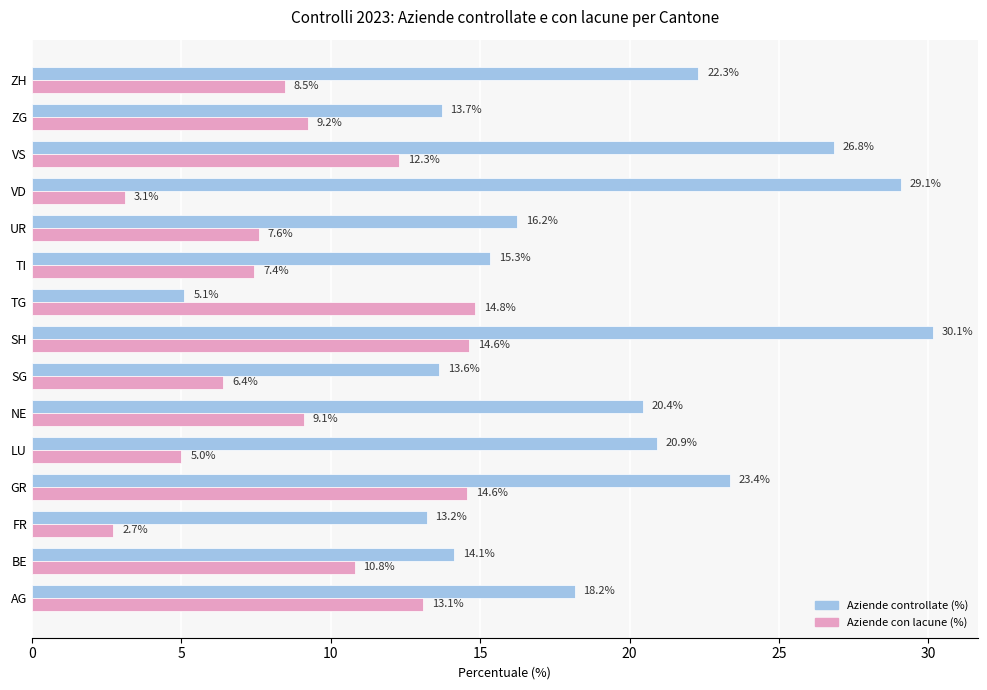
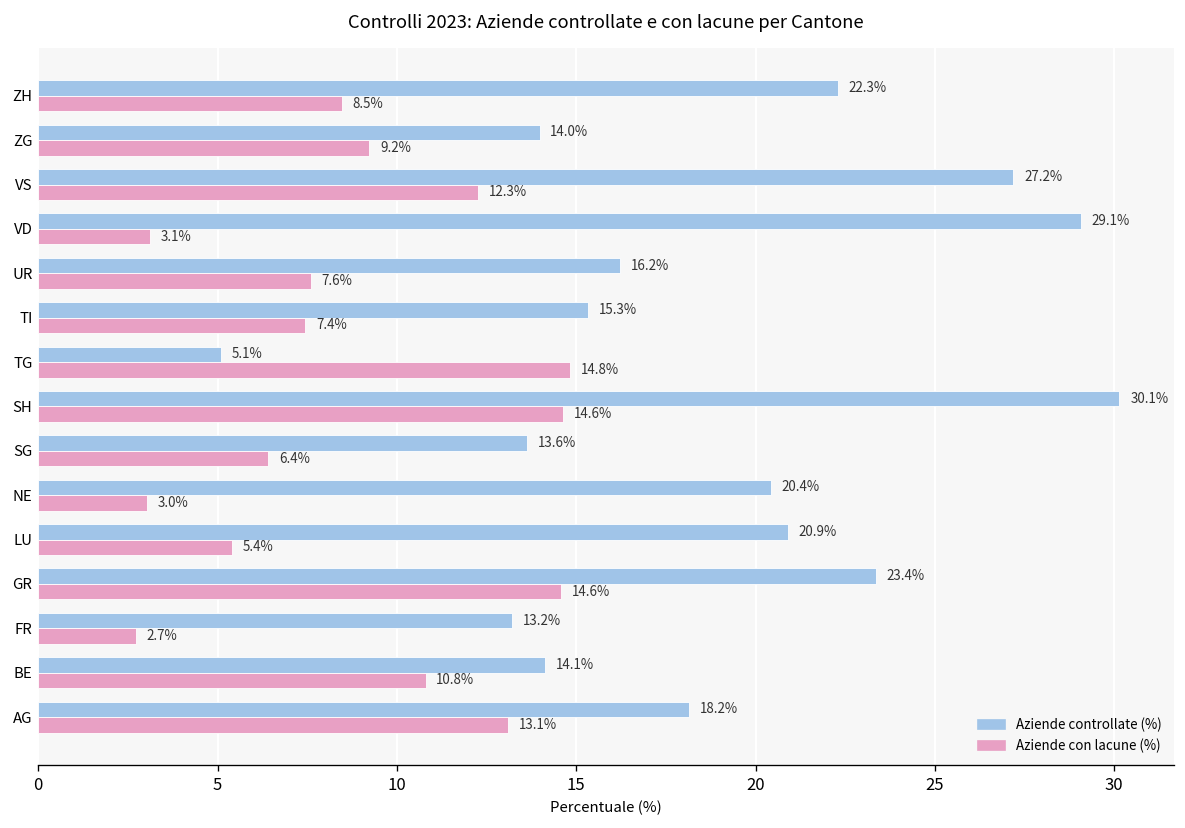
Aziende controllate (%), ZG: 13.7% -> 14.0%
Aziende controllate (%), VS: 26.8% -> 27.2%
Aziende con lacune (%), NE: 9.1% -> 3.0%
Aziende con lacune (%), LU: 5.0% -> 5.4%
